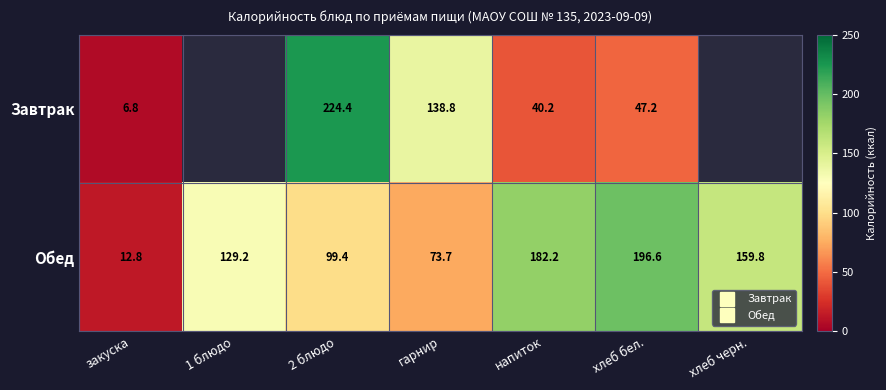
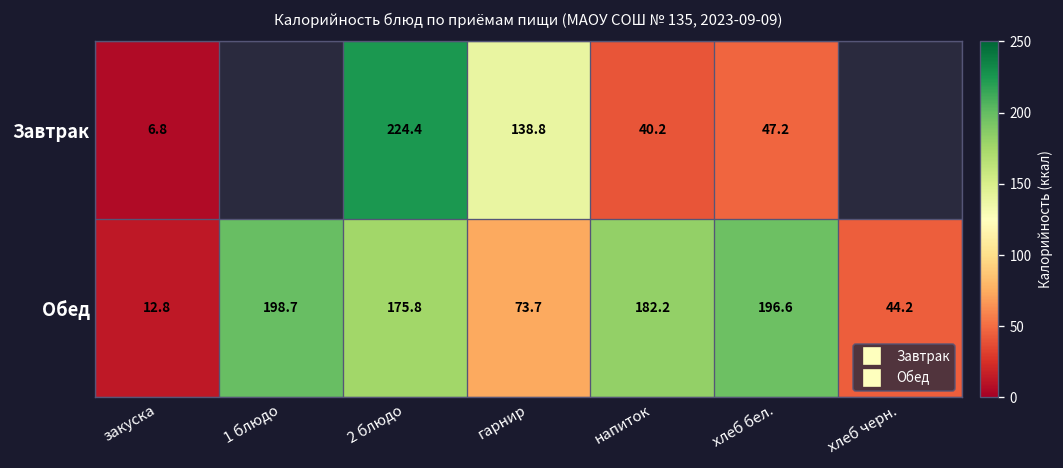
Обед, 1 блюдо: 129.2 -> 198.7
Обед, 2 блюдо: 99.4 -> 175.8
Обед, хлеб черн.: 159.8 -> 44.2
